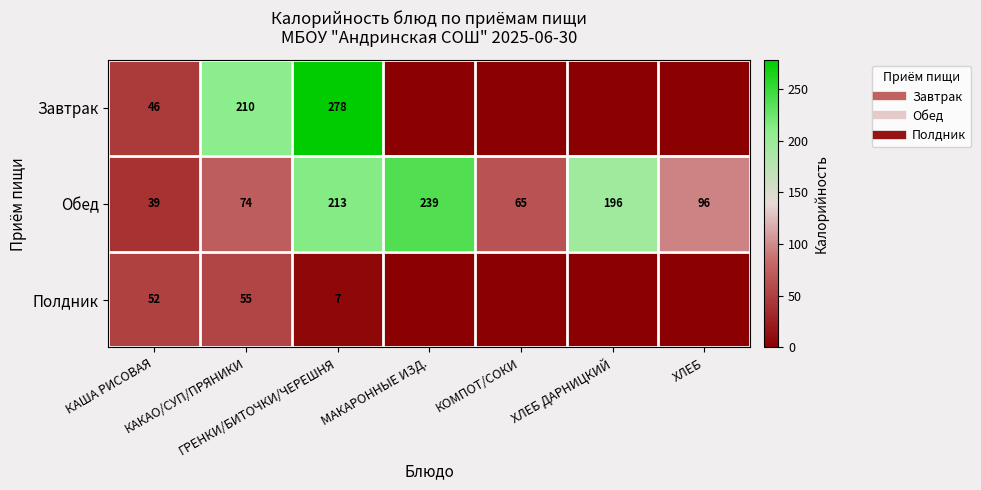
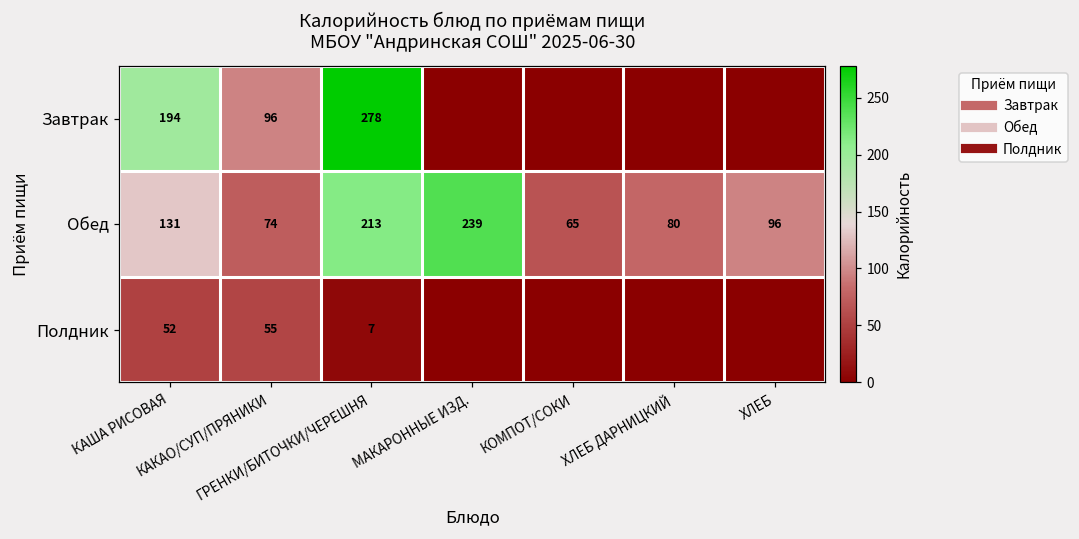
Завтрак, КАША РИСОВАЯ: 46 -> 194
Завтрак, КАКАО/СУП/ПРЯНИКИ: 210 -> 96
Обед, КАША РИСОВАЯ: 39 -> 131
Обед, ХЛЕБ ДАРНИЦКИЙ: 196 -> 80
